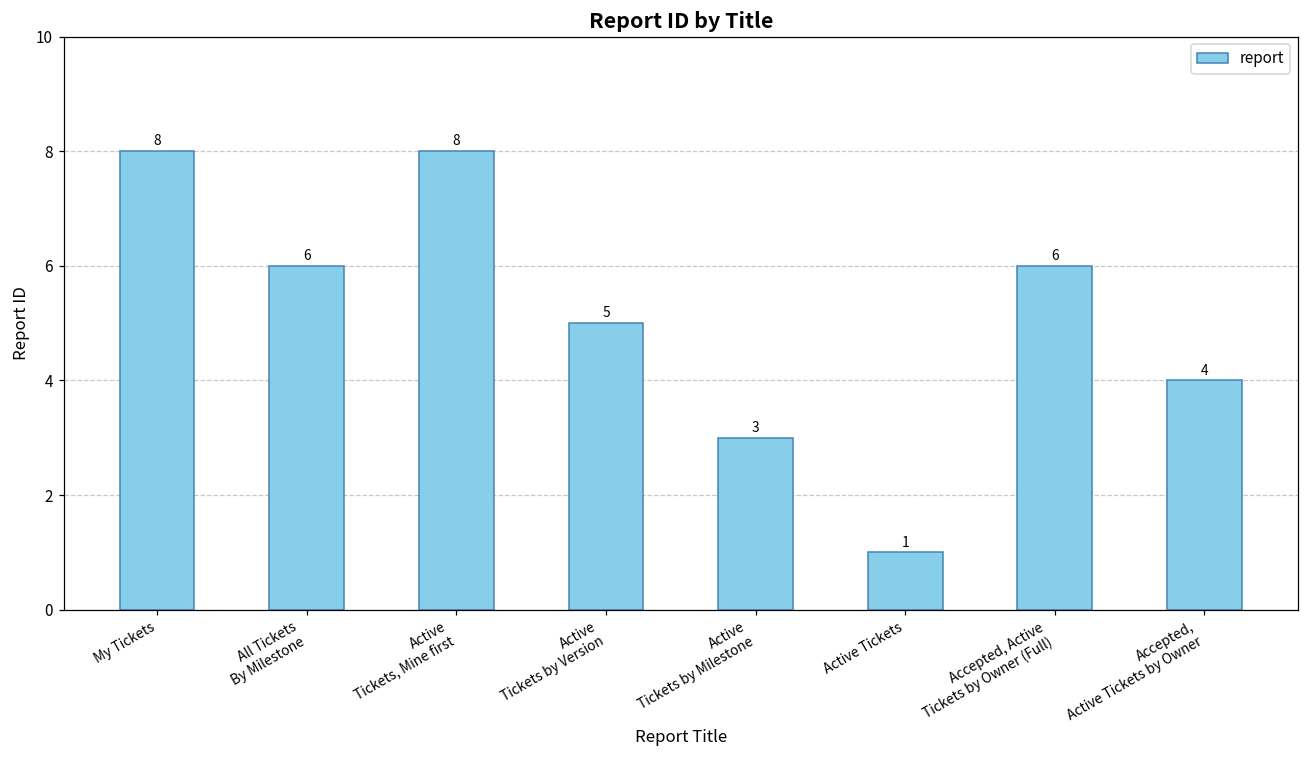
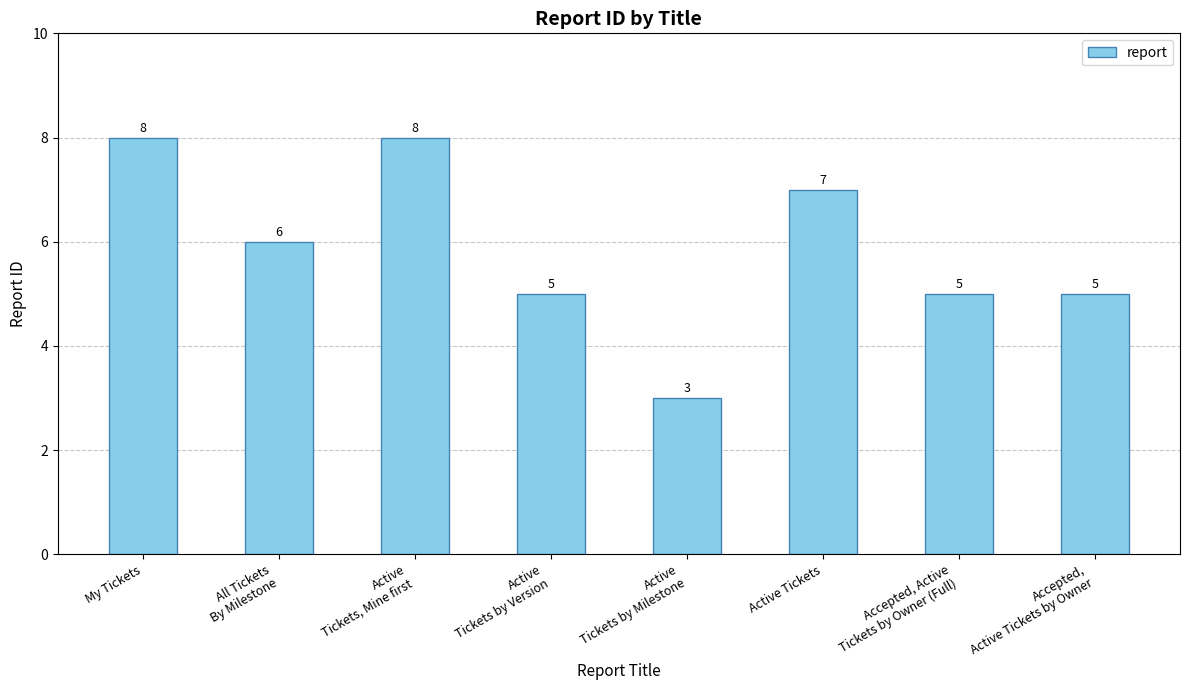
Active Tickets: 1 -> 7
Accepted, Active Tickets by Owner (Full): 6 -> 5
Accepted, Active Tickets by Owner: 4 -> 5
